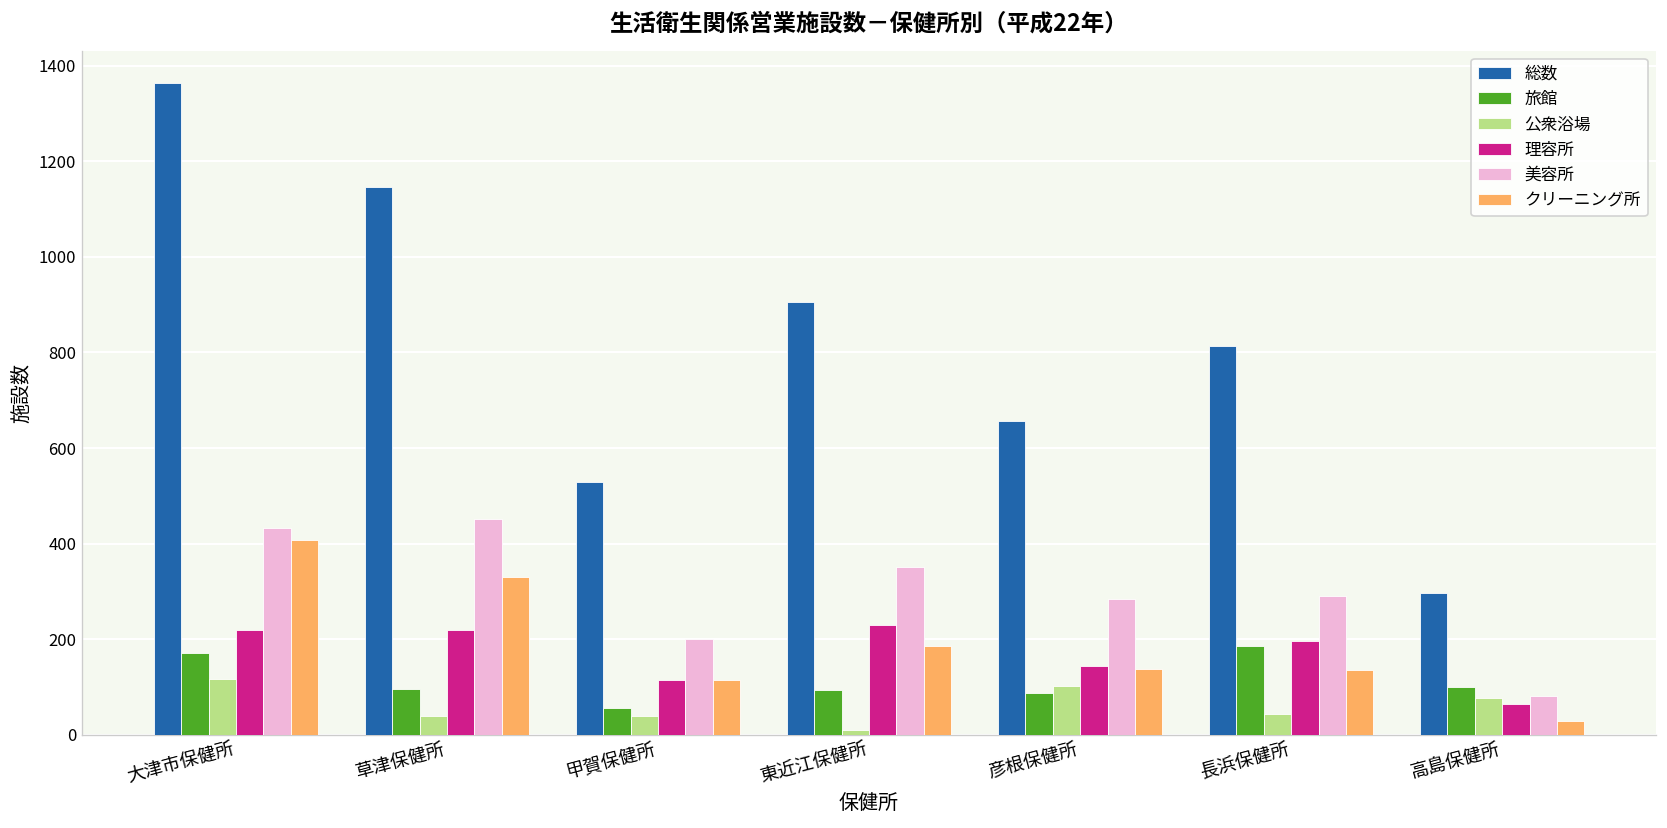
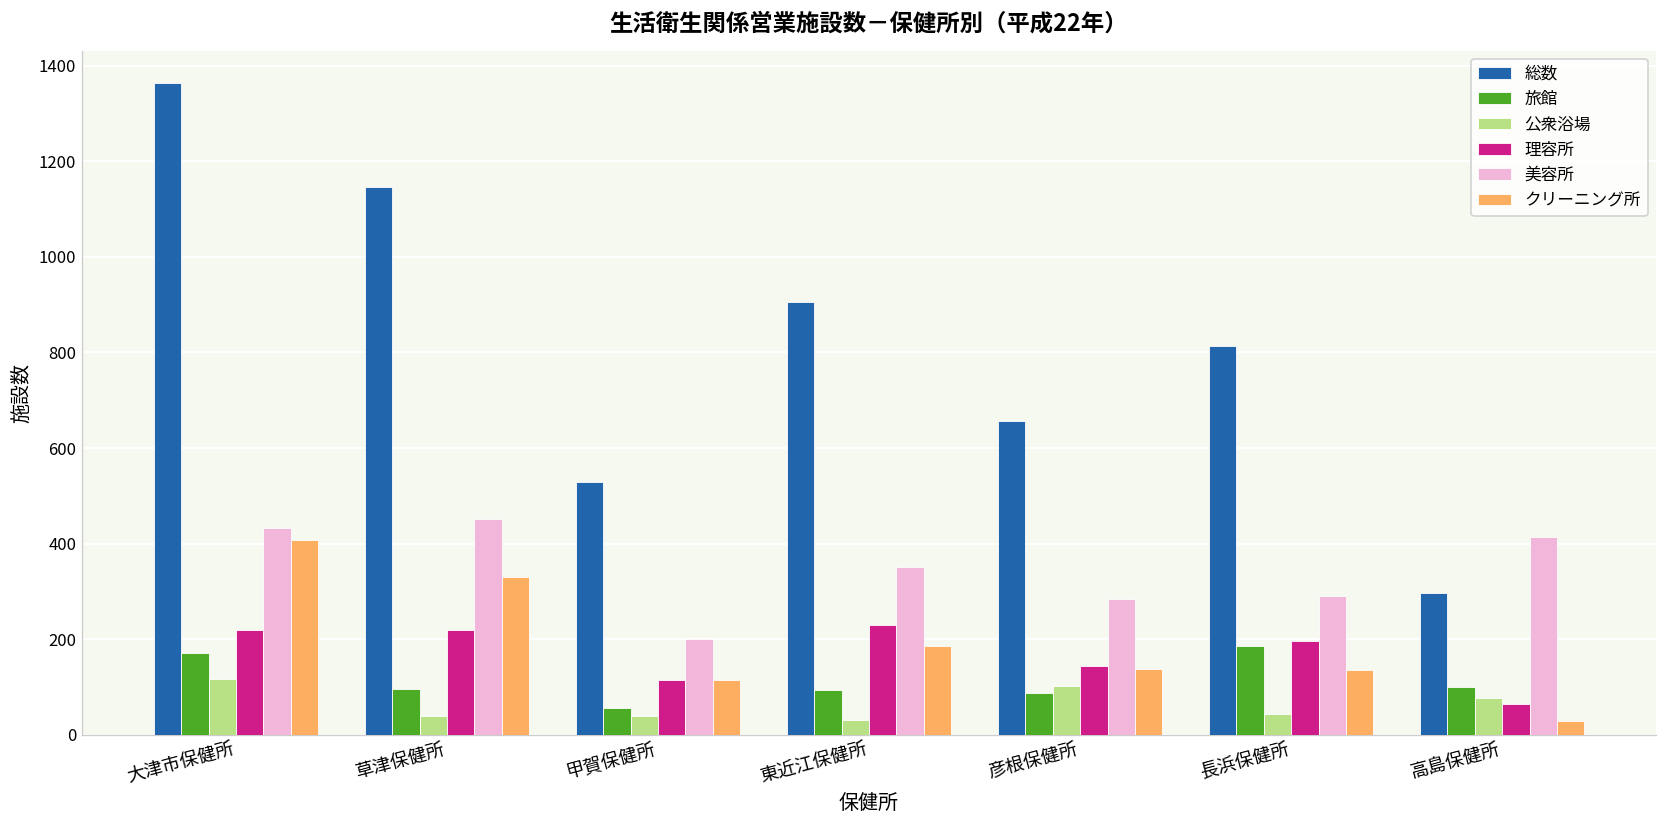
公衆浴場, 東近江保健所: 10 -> 30
美容所, 高島保健所: 80 -> 420
